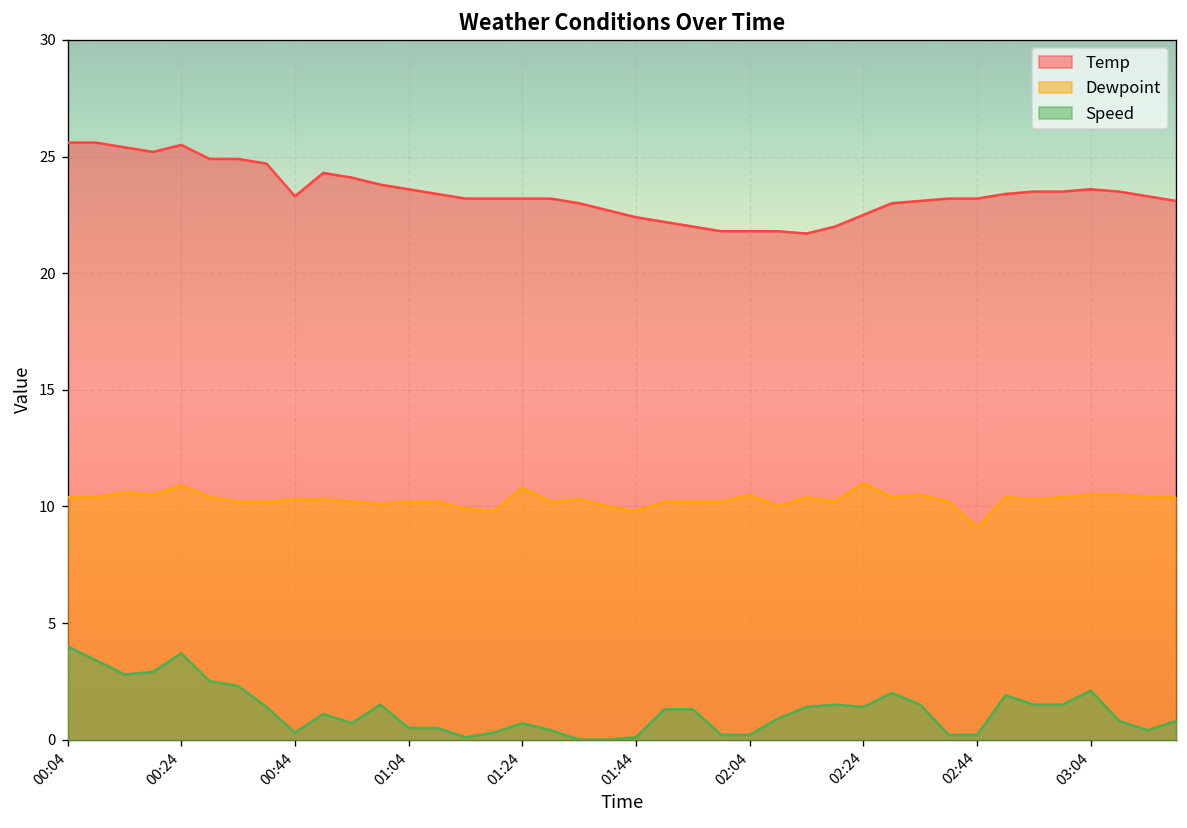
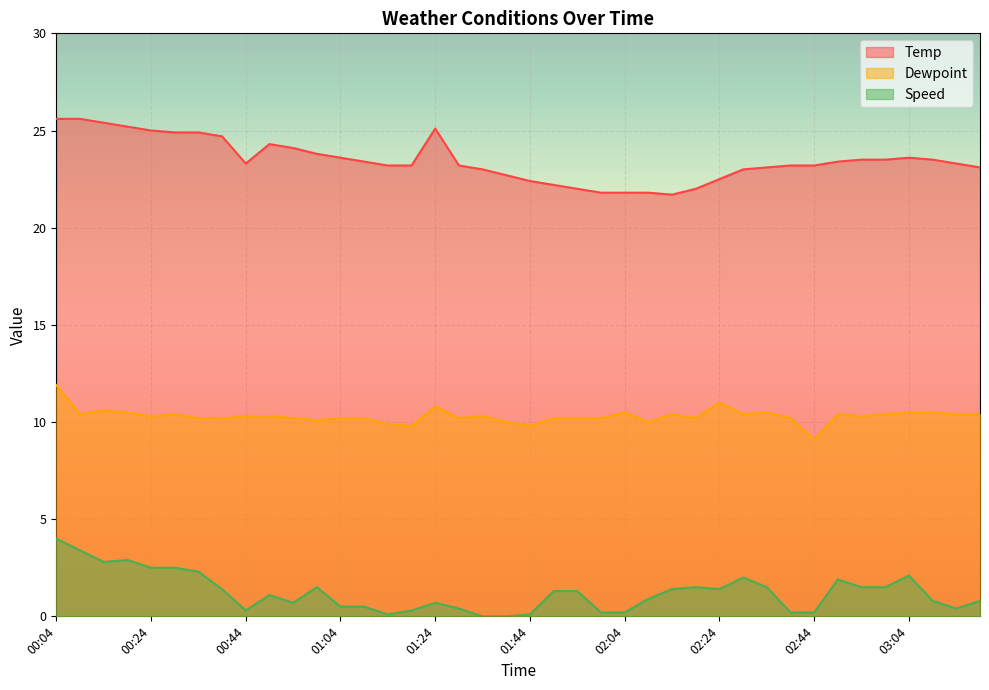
Dewpoint, 00:04: 10.4 -> 11.9
Temp, 00:24: 25.5 -> 25.0
Dewpoint, 00:24: 10.9 -> 10.3
Speed, 00:24: 3.7 -> 2.5
Temp, 01:24: 23.2 -> 25.1
